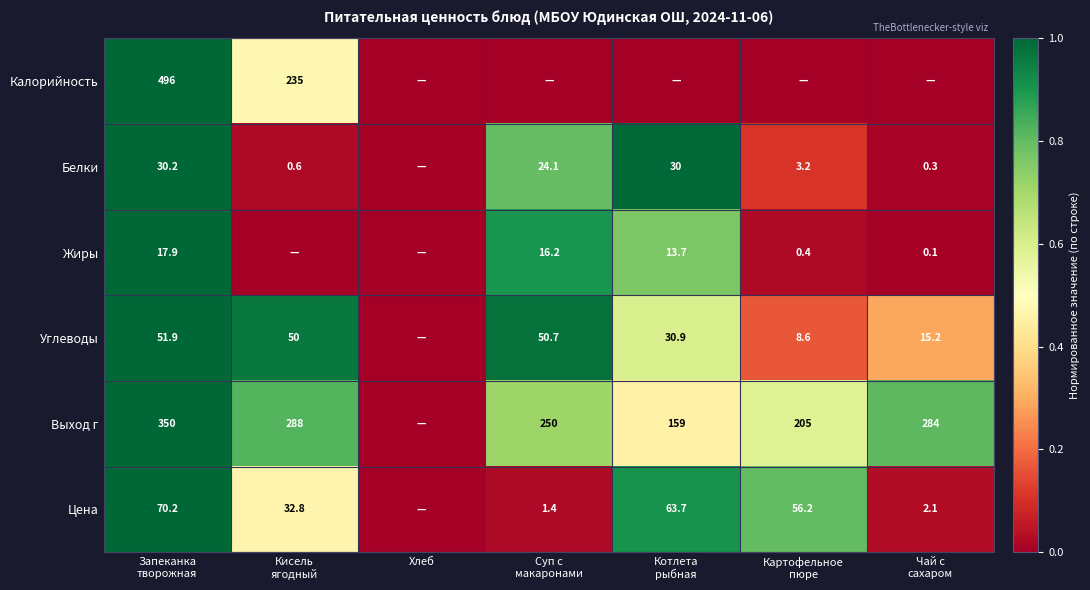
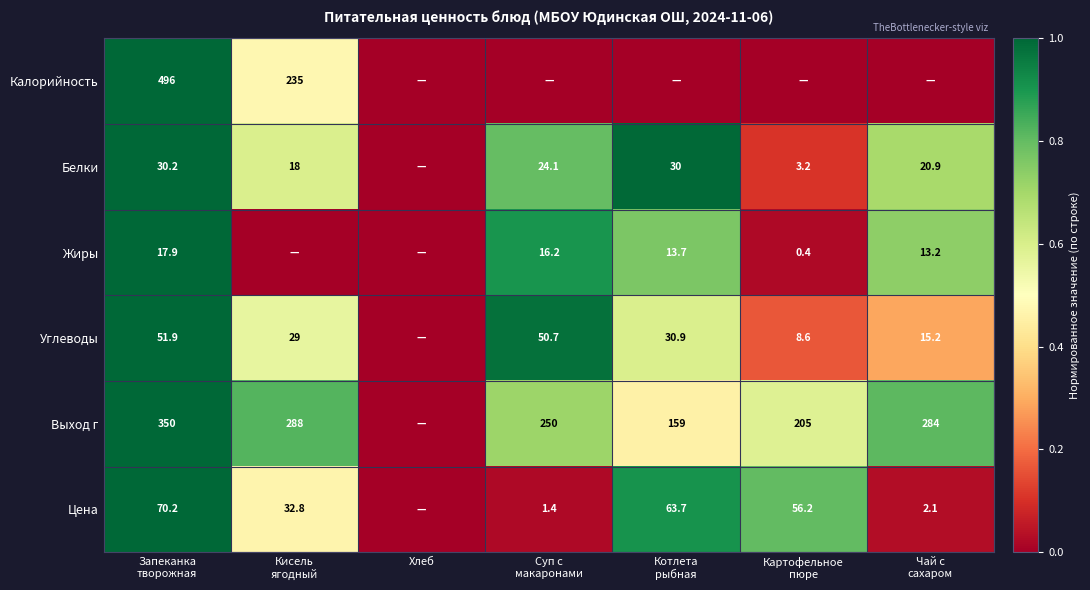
Белки, Кисель ягодный: 0.6 -> 18
Белки, Чай с сахаром: 0.3 -> 20.9
Жиры, Чай с сахаром: 0.1 -> 13.2
Углеводы, Кисель ягодный: 50 -> 29
